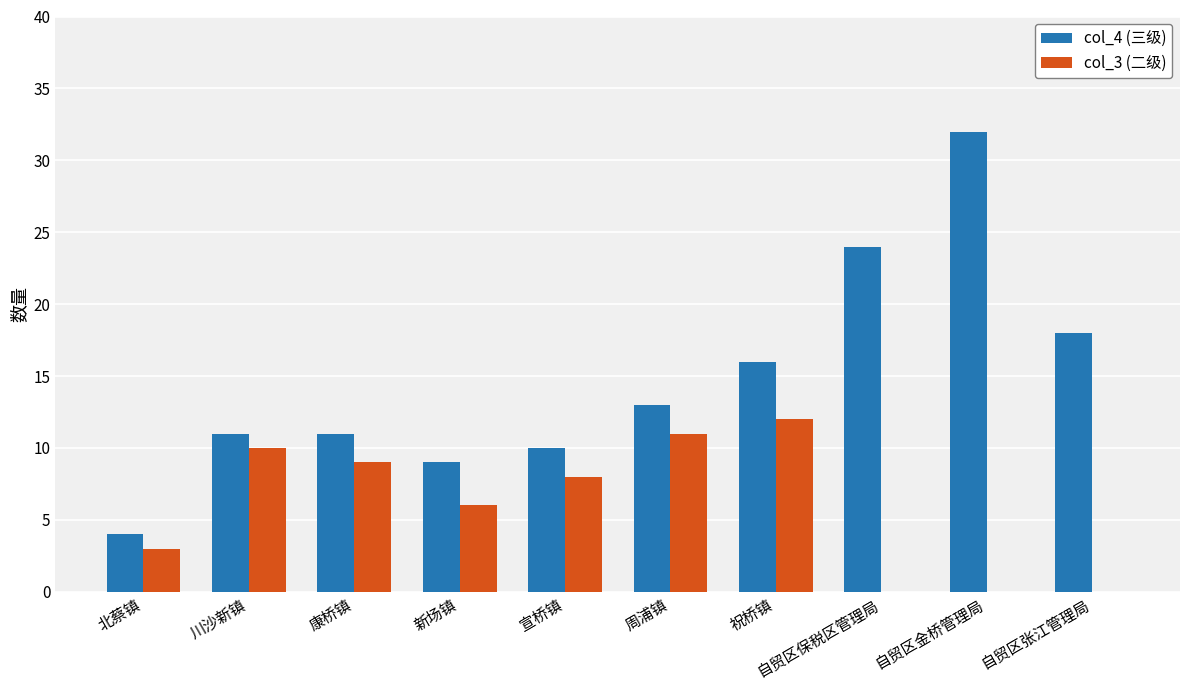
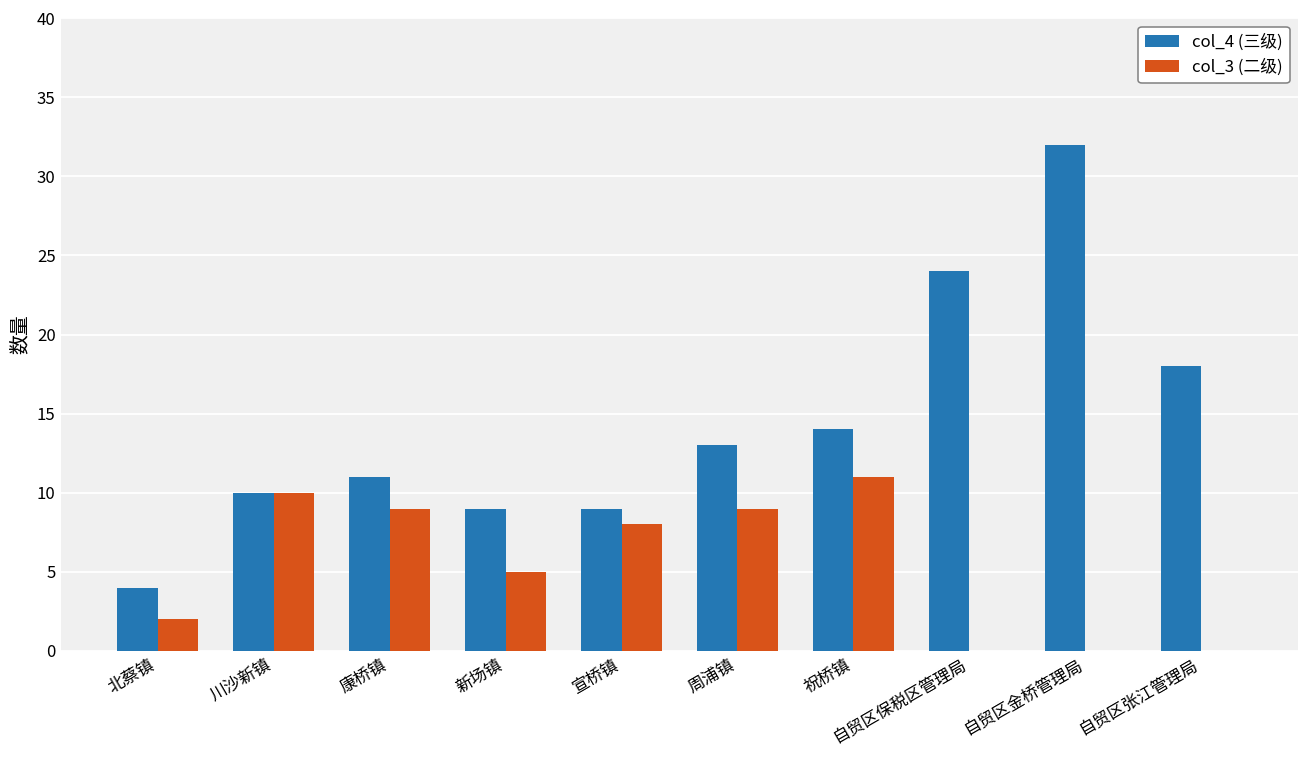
col_3 (二级), 北蔡镇: 3 -> 2
col_4 (三级), 川沙新镇: 11 -> 10
col_3 (二级), 新场镇: 6 -> 5
col_4 (三级), 宣桥镇: 10 -> 9
col_3 (二级), 周浦镇: 11 -> 9
col_4 (三级), 祝桥镇: 16 -> 14
col_3 (二级), 祝桥镇: 12 -> 11
